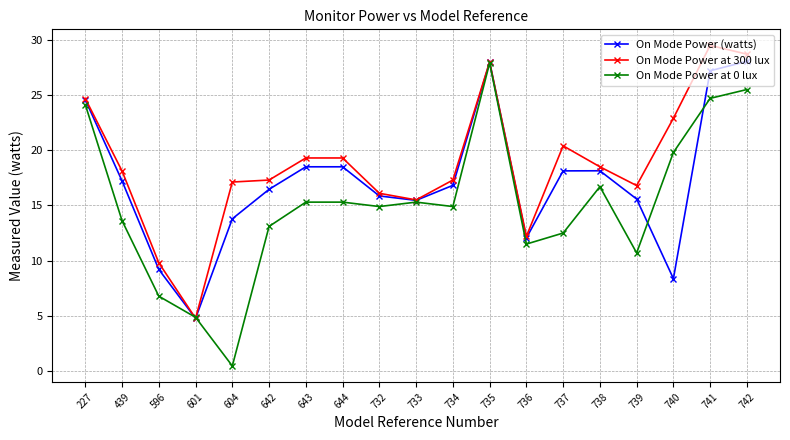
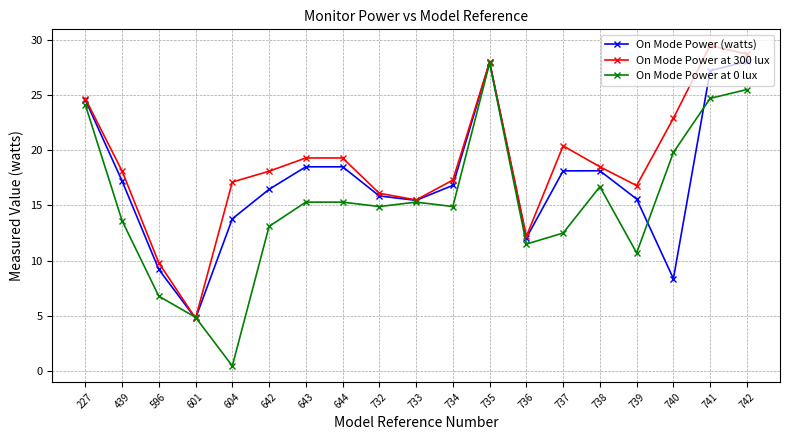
On Mode Power at 300 lux, 642: 17.3 -> 18.1
